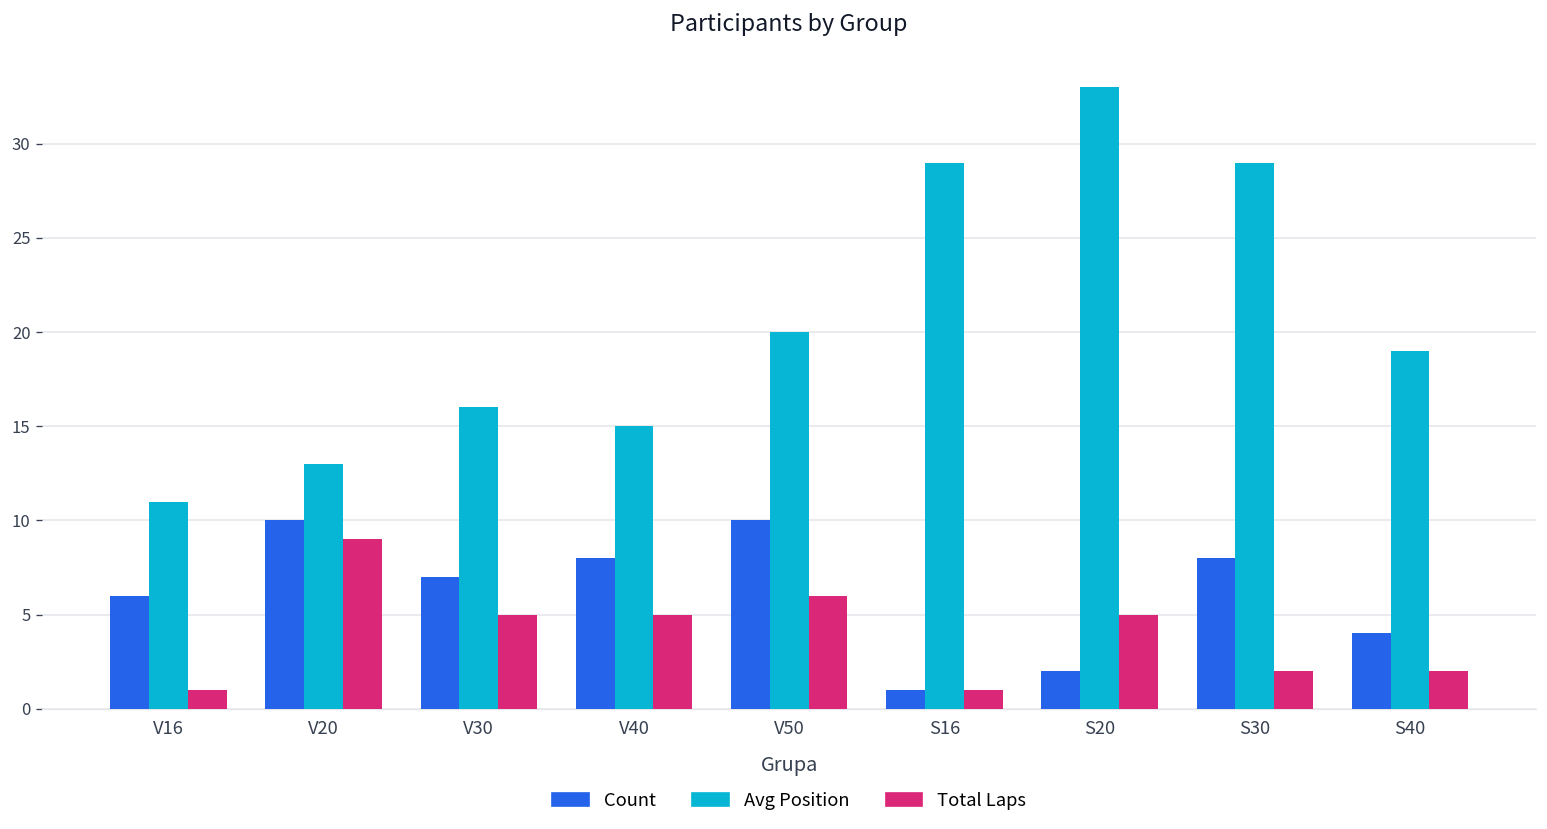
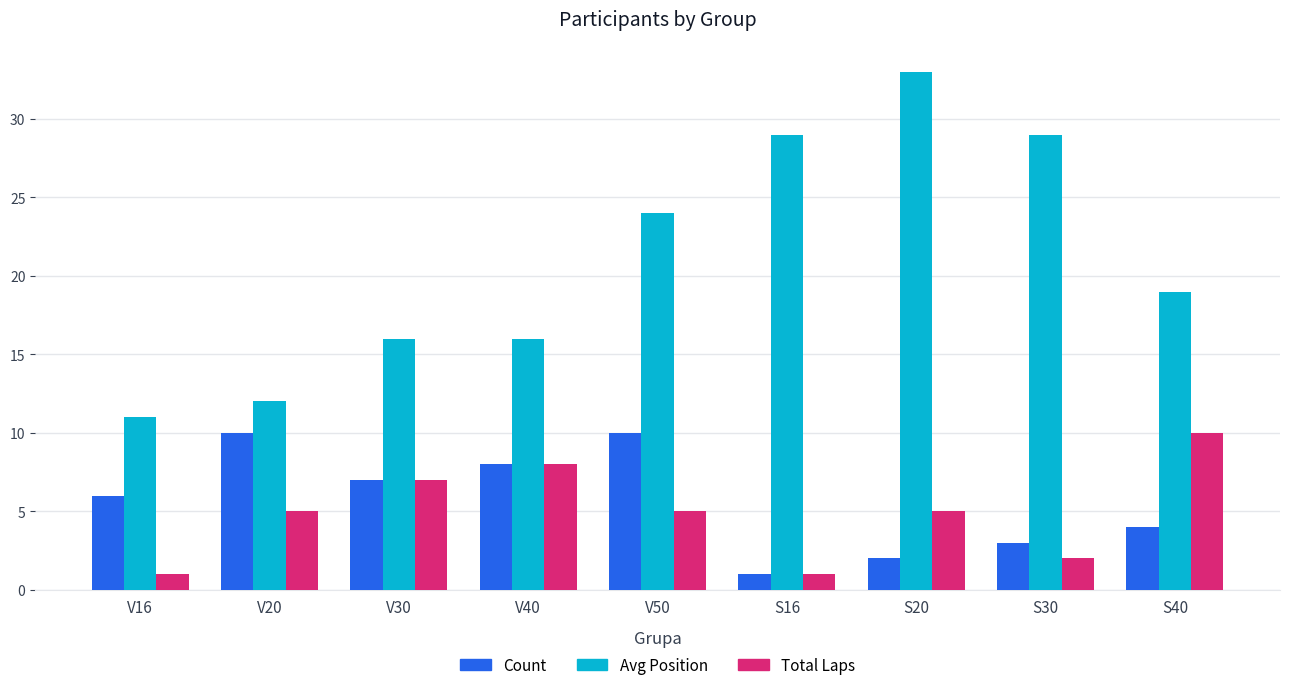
Avg Position, V20: 13 -> 12
Total Laps, V20: 9 -> 5
Total Laps, V30: 5 -> 7
Avg Position, V40: 15 -> 16
Total Laps, V40: 5 -> 8
Avg Position, V50: 20 -> 24
Total Laps, V50: 6 -> 5
Count, S30: 8 -> 3
Total Laps, S40: 2 -> 10
